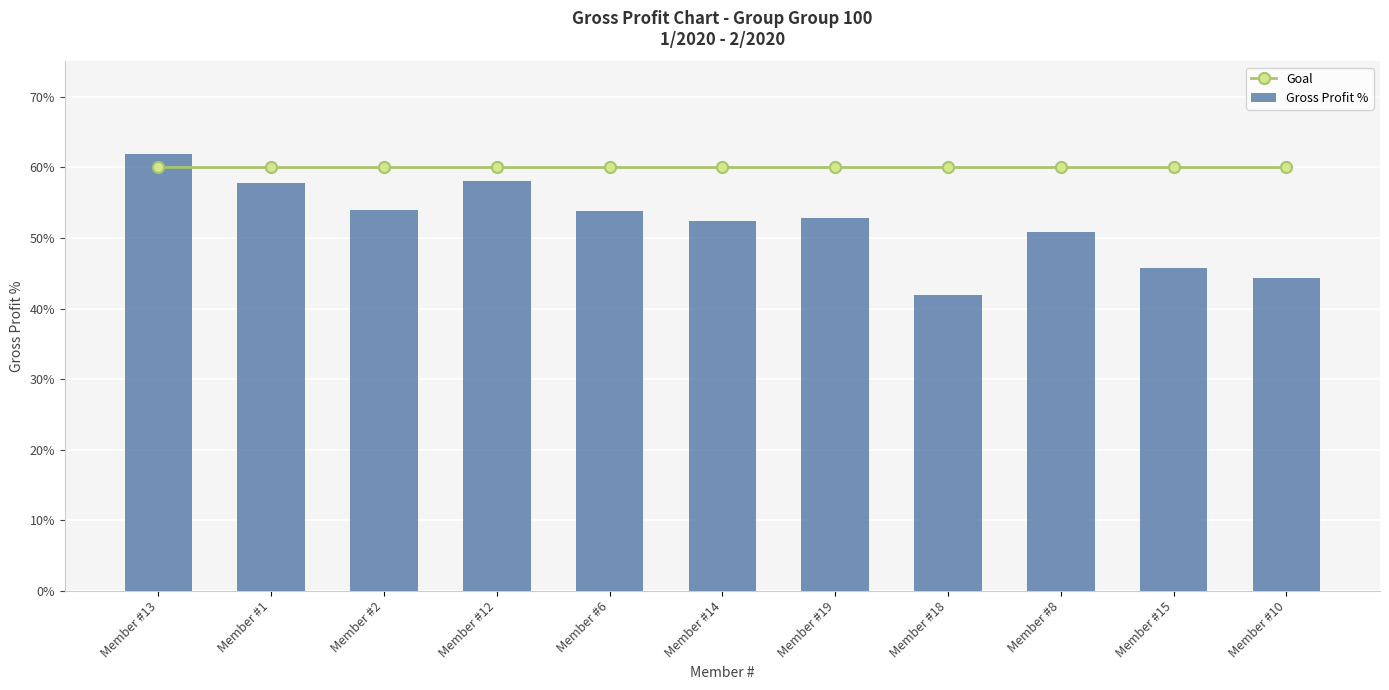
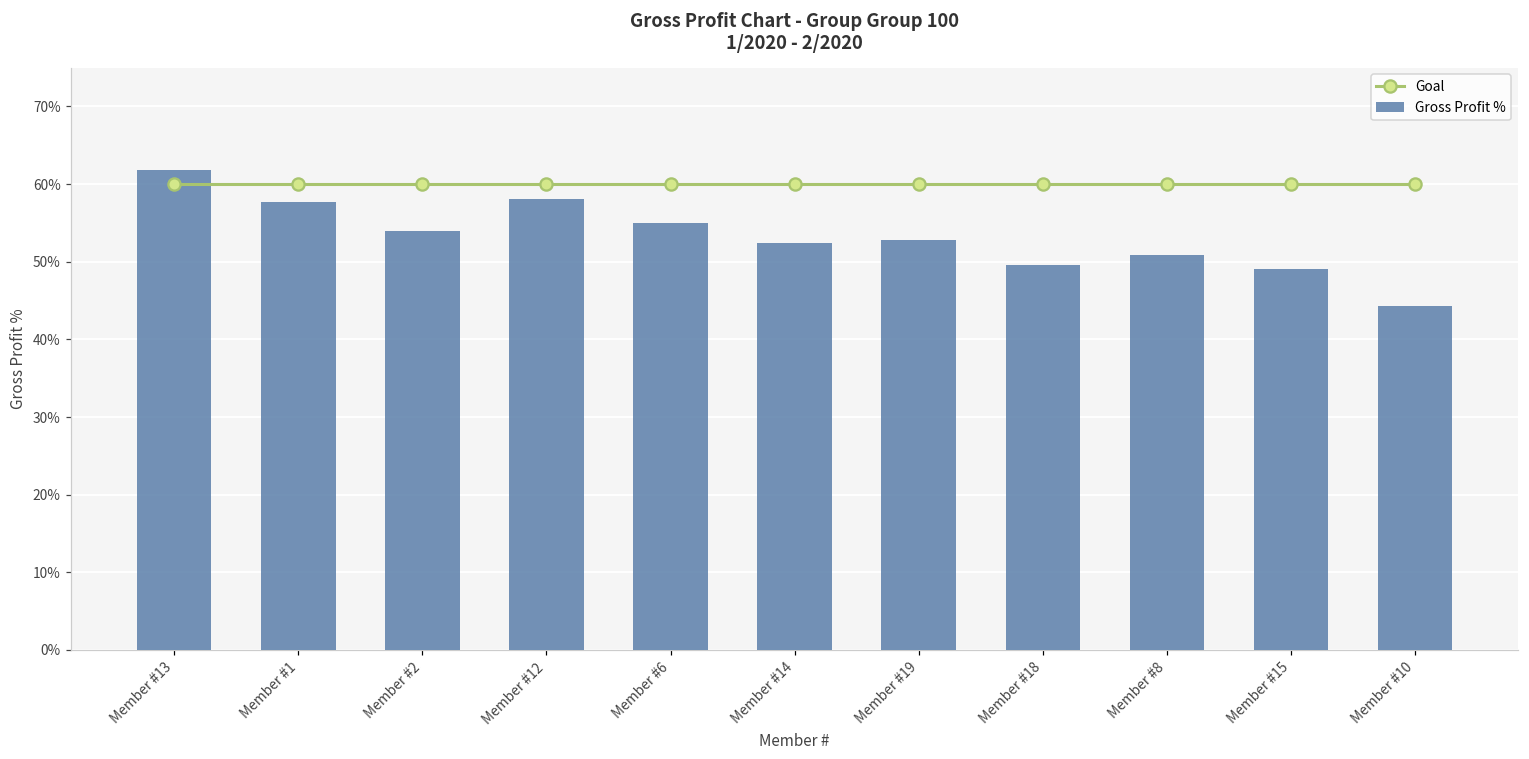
Gross Profit %, Member #6: 54% -> 55%
Gross Profit %, Member #18: 42% -> 50%
Gross Profit %, Member #15: 46% -> 49%
